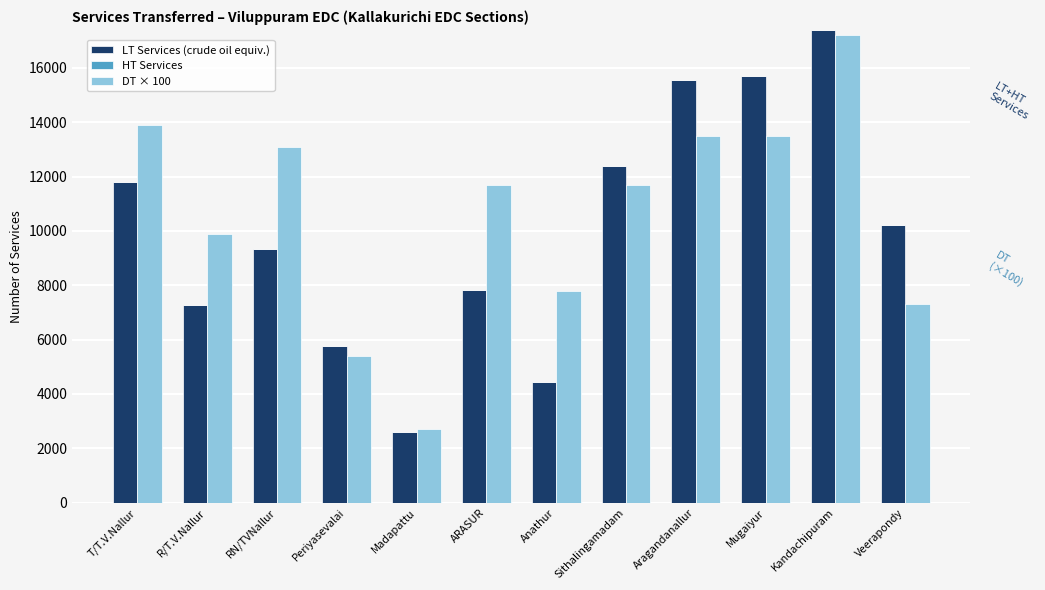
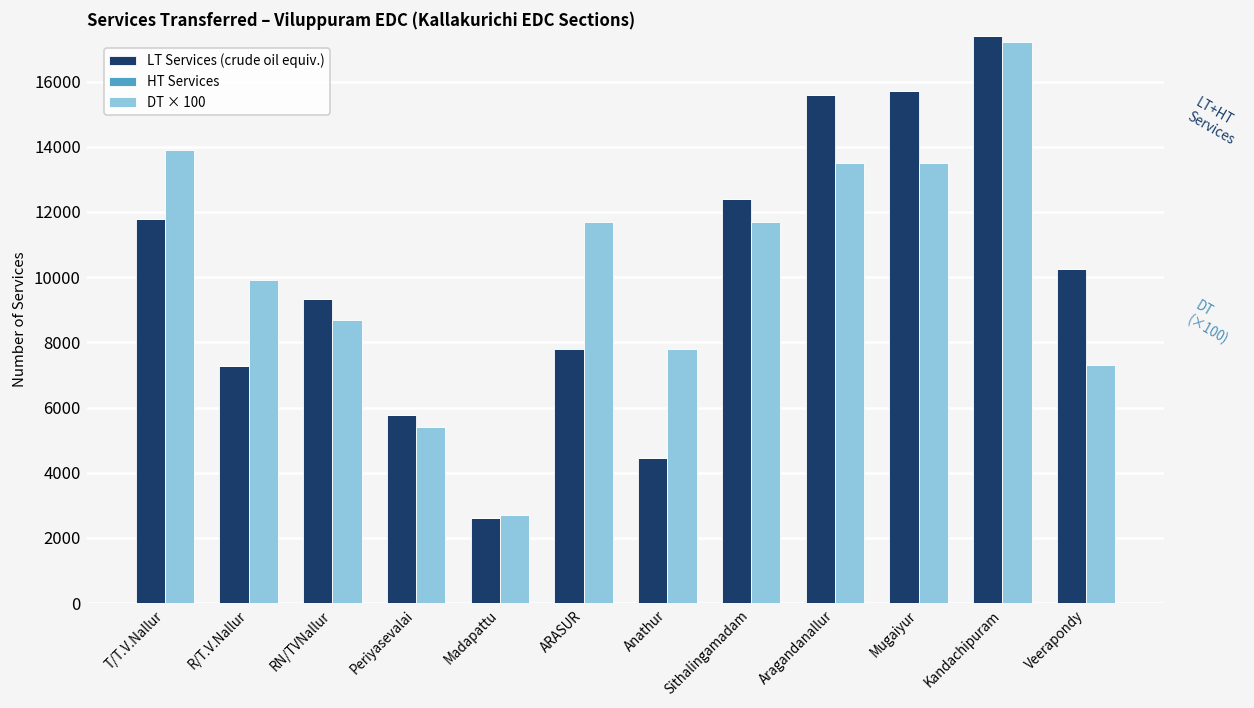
DT × 100, RN/TVNallur: 13100 -> 8700
